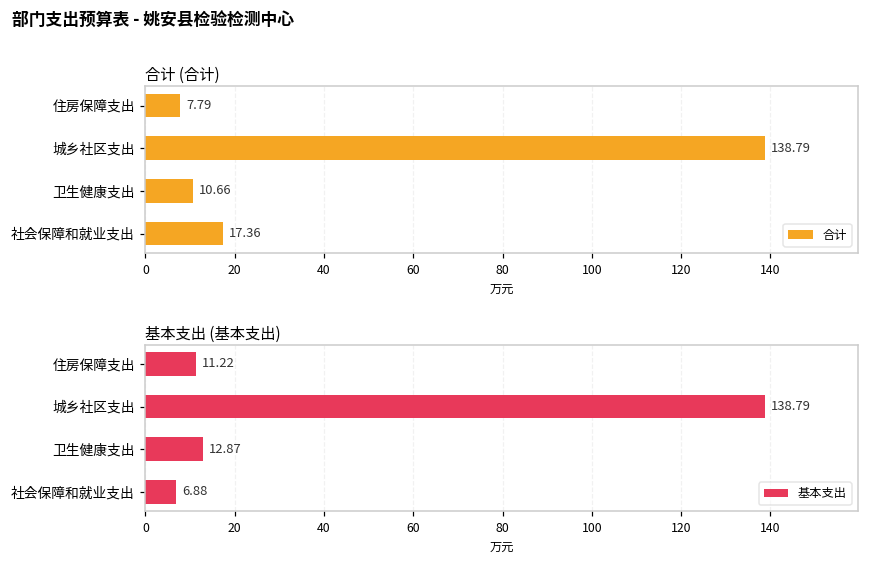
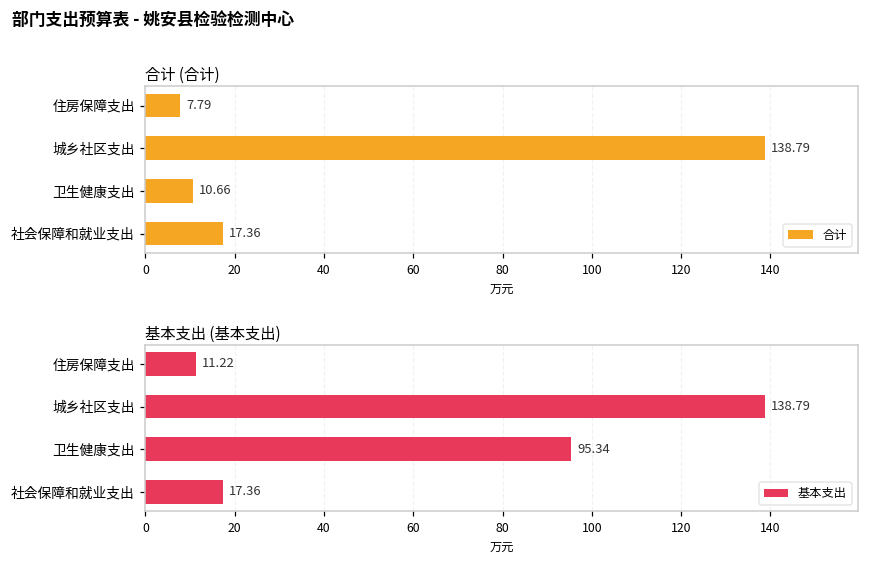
基本支出 (基本支出), 卫生健康支出: 12.87 -> 95.34
基本支出 (基本支出), 社会保障和就业支出: 6.88 -> 17.36
